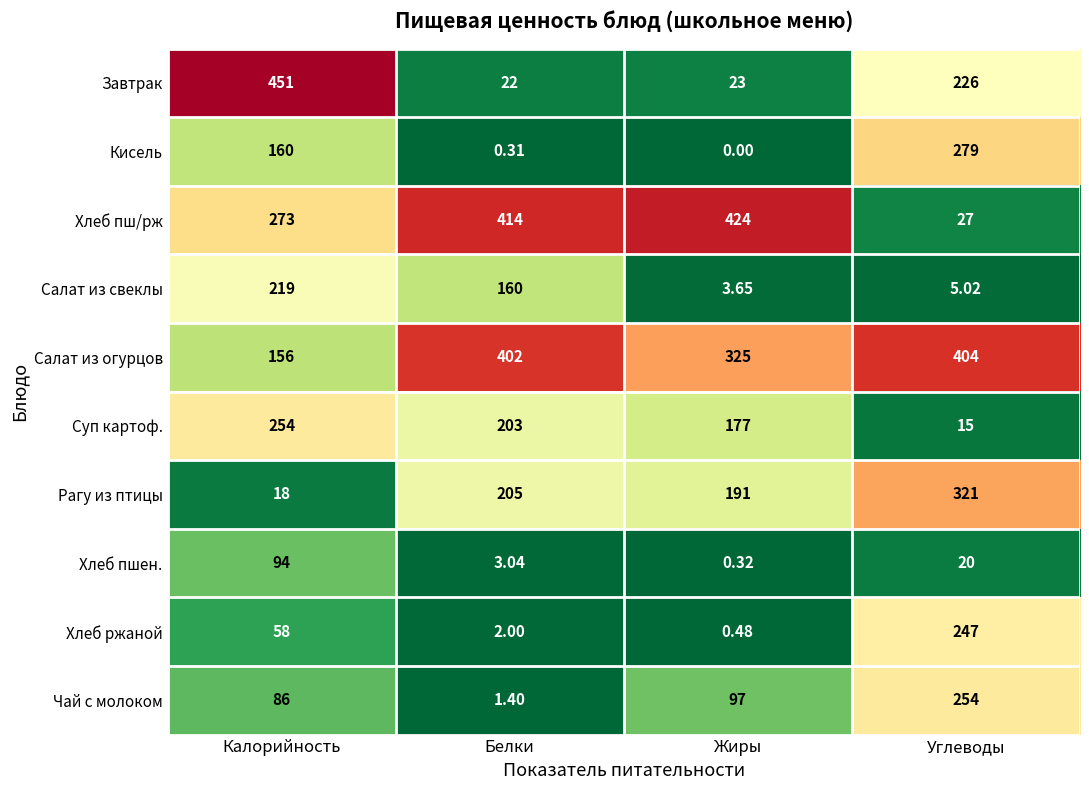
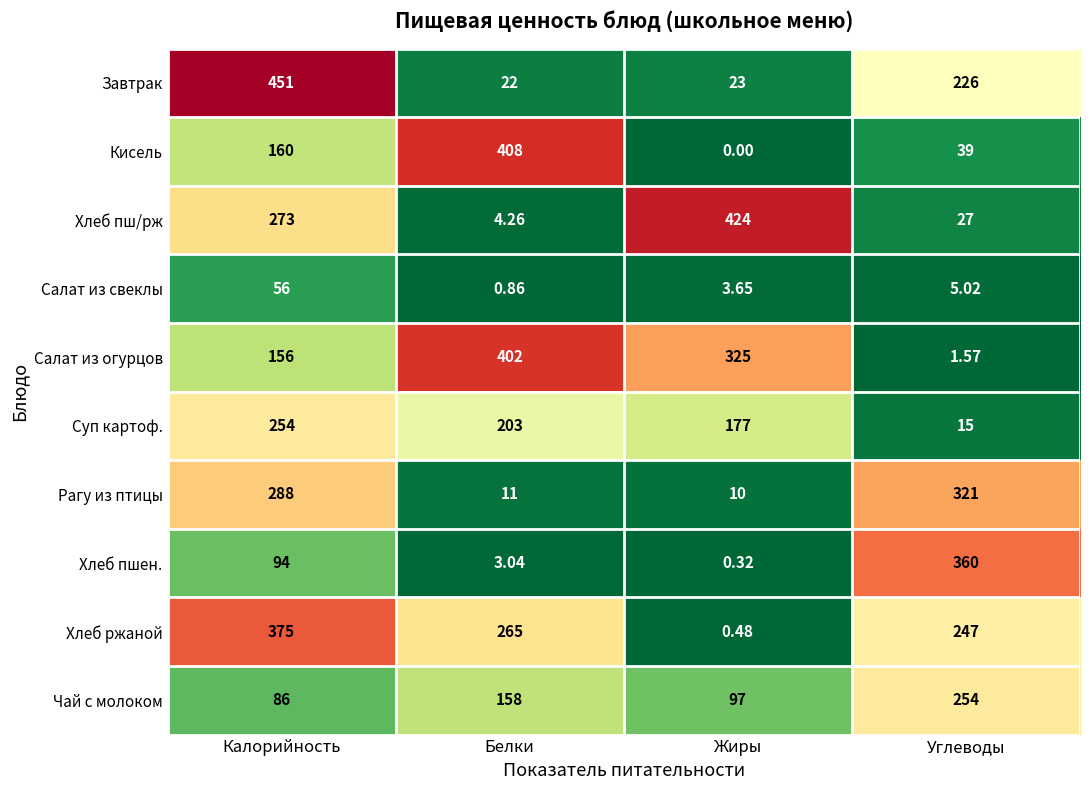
Кисель, Белки: 0.31 -> 408
Кисель, Углеводы: 279 -> 39
Хлеб пш/рж, Белки: 414 -> 4.26
Салат из свеклы, Калорийность: 219 -> 56
Салат из свеклы, Белки: 160 -> 0.86
Салат из огурцов, Углеводы: 404 -> 1.57
Рагу из птицы, Калорийность: 18 -> 288
Рагу из птицы, Белки: 205 -> 11
Рагу из птицы, Жиры: 191 -> 10
Хлеб пшен., Углеводы: 20 -> 360
Хлеб ржаной, Калорийность: 58 -> 375
Хлеб ржаной, Белки: 2.00 -> 265
Чай с молоком, Белки: 1.40 -> 158
